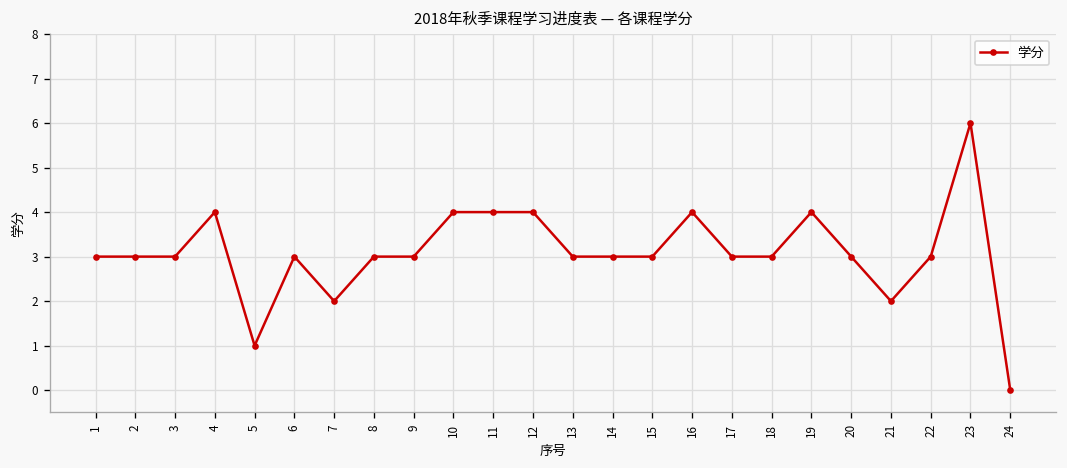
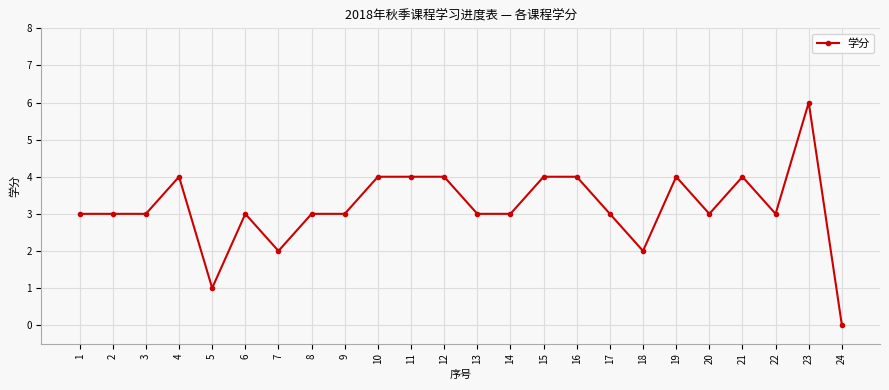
15: 3 -> 4
18: 3 -> 2
21: 2 -> 4
